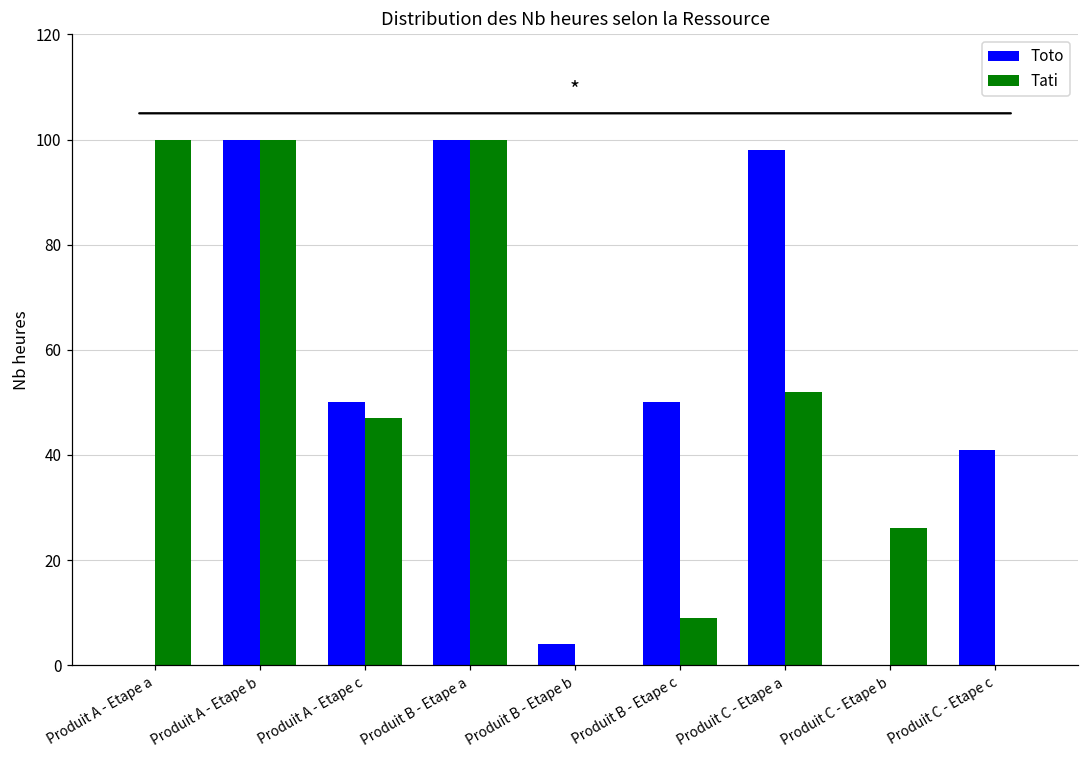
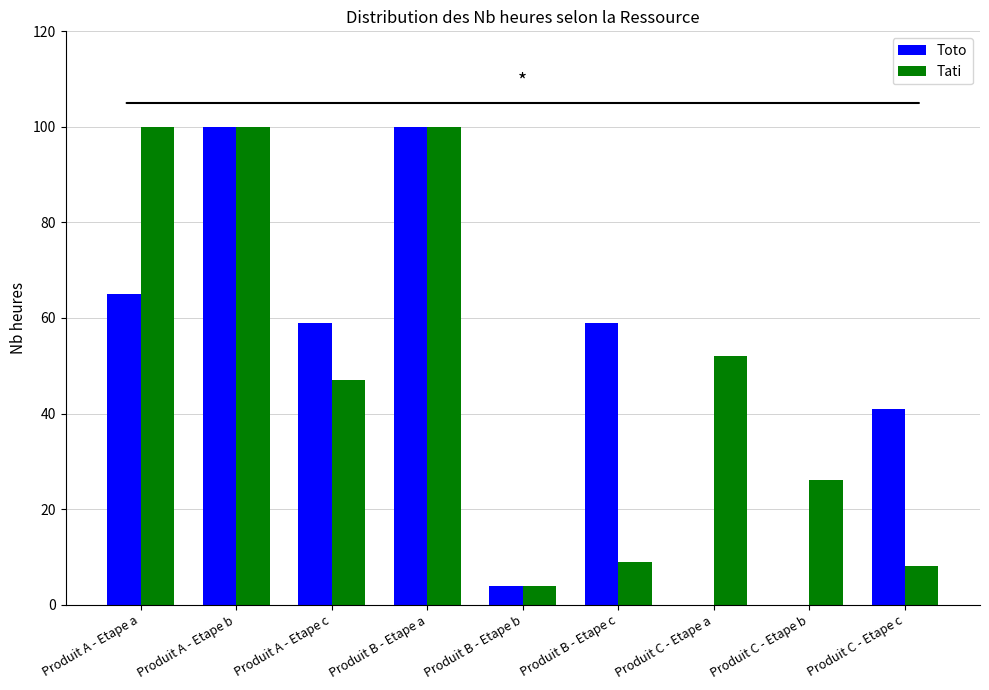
Toto, Produit A - Etape a: 0 -> 65
Toto, Produit A - Etape c: 50 -> 59
Tati, Produit B - Etape b: 0 -> 4
Toto, Produit B - Etape c: 50 -> 59
Toto, Produit C - Etape a: 98 -> 0
Tati, Produit C - Etape c: 0 -> 8
